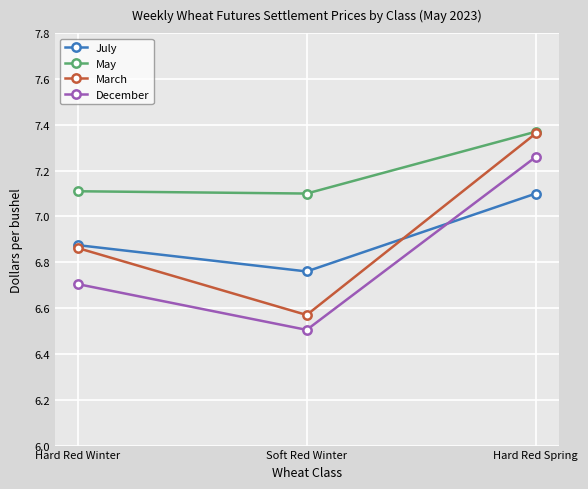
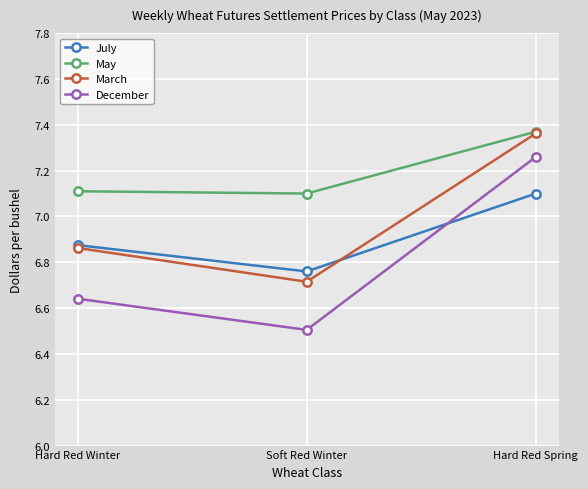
December, Hard Red Winter: 6.71 -> 6.64
March, Soft Red Winter: 6.57 -> 6.72
